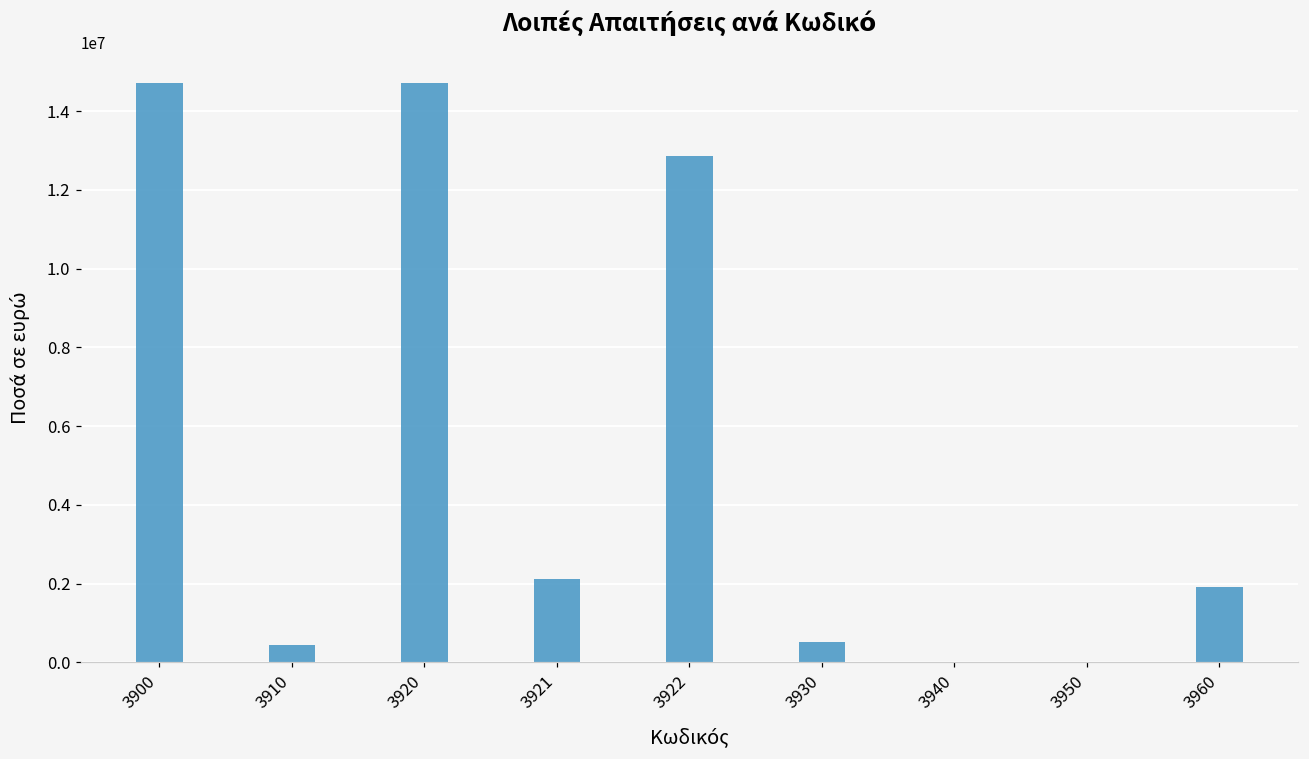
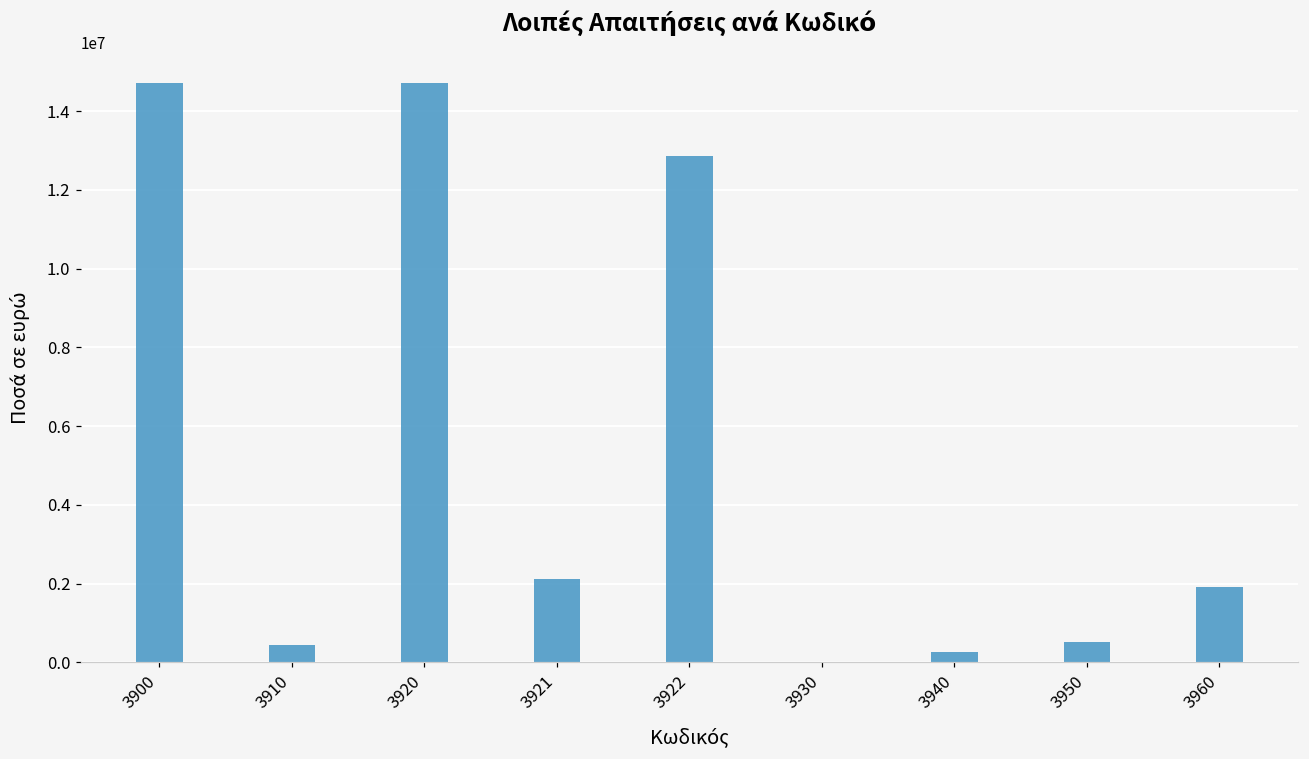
3930: 500000 -> 0
3940: 0 -> 300000
3950: 0 -> 500000
